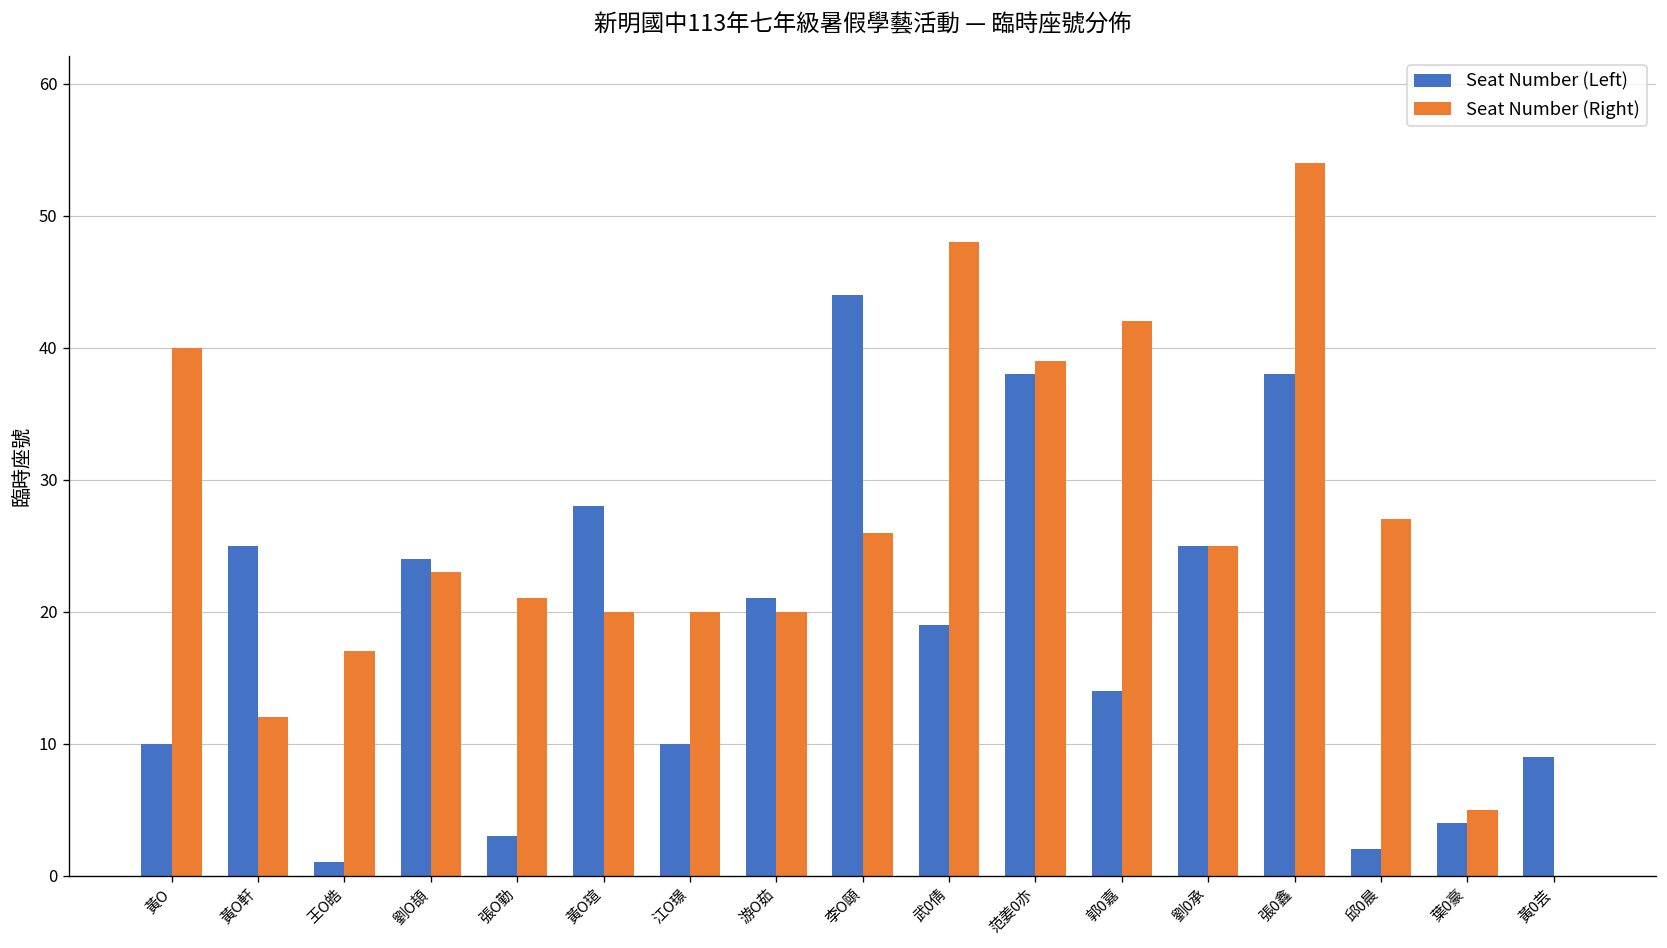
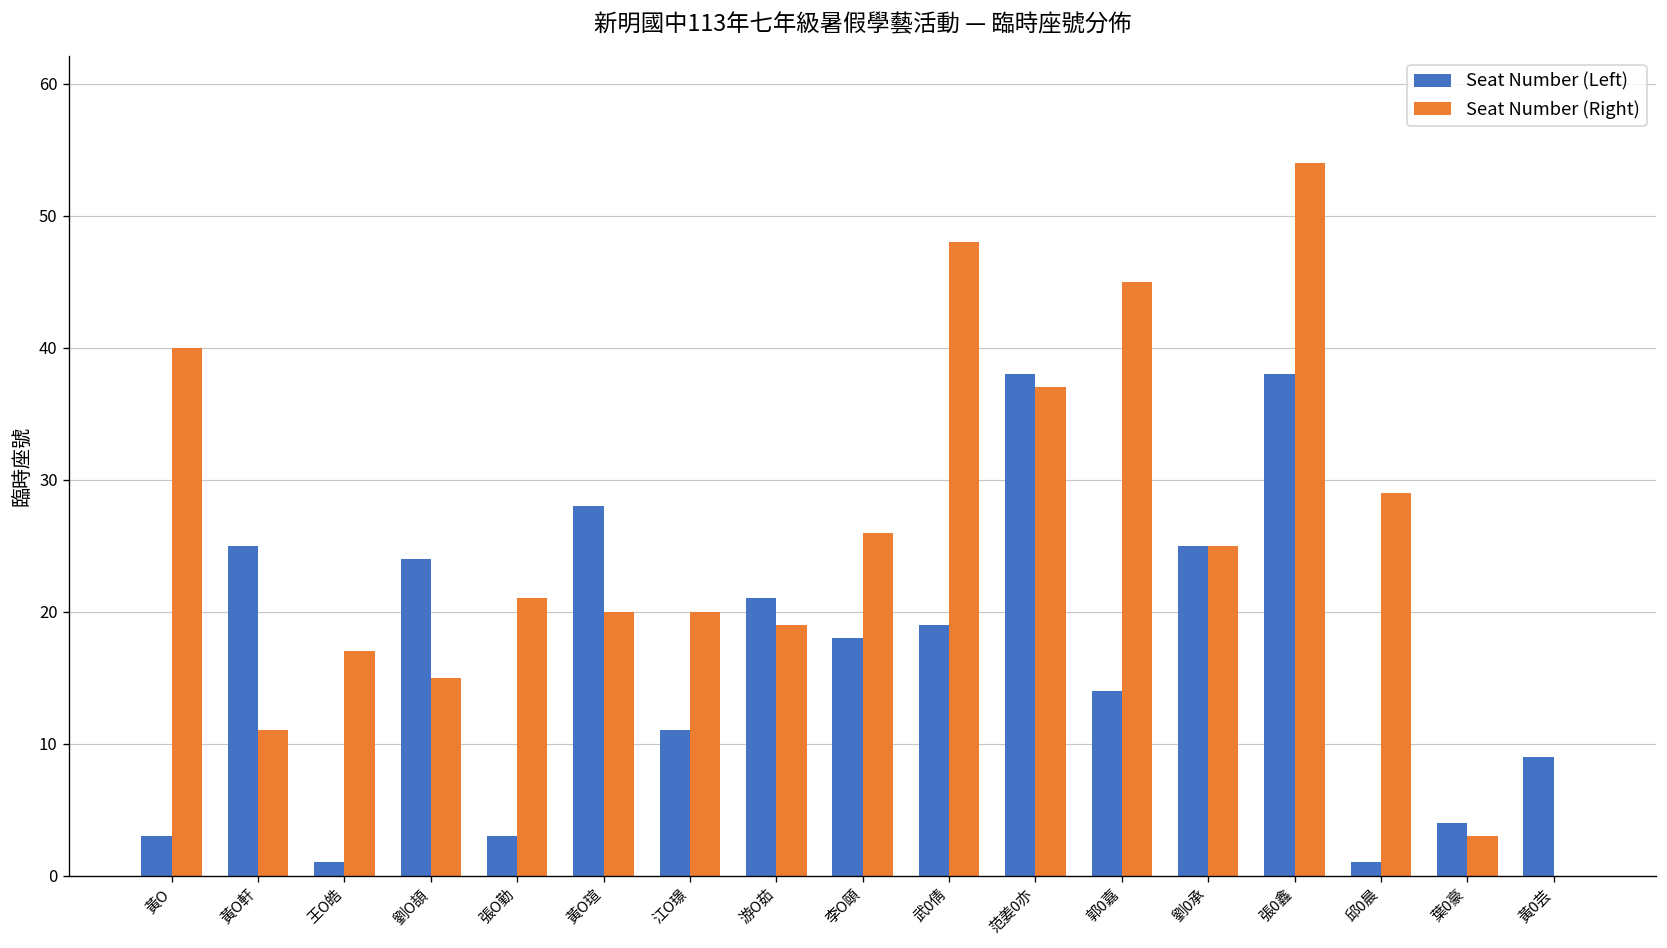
Seat Number (Left), 黃O: 10 -> 3
Seat Number (Right), 黃O軒: 12 -> 11
Seat Number (Right), 劉O頡: 23 -> 15
Seat Number (Left), 江O璟: 10 -> 11
Seat Number (Right), 游O茹: 20 -> 19
Seat Number (Left), 李O頤: 44 -> 18
Seat Number (Right), 范姜0亦: 39 -> 37
Seat Number (Right), 郭0嘉: 42 -> 45
Seat Number (Left), 邱0晨: 2 -> 1
Seat Number (Right), 邱0晨: 27 -> 29
Seat Number (Right), 葉0豪: 5 -> 3
